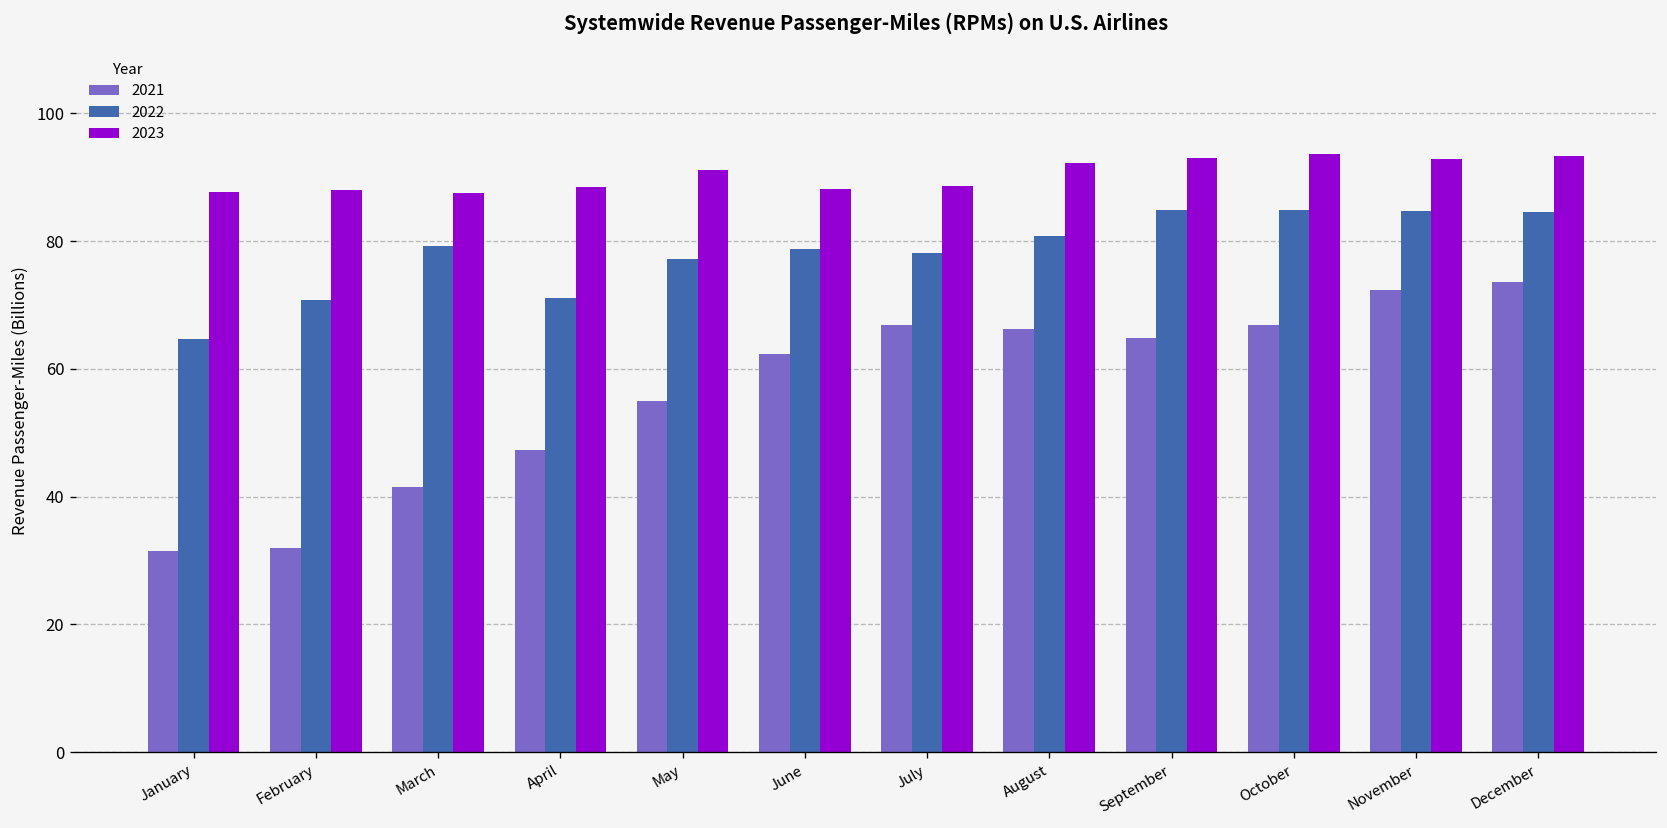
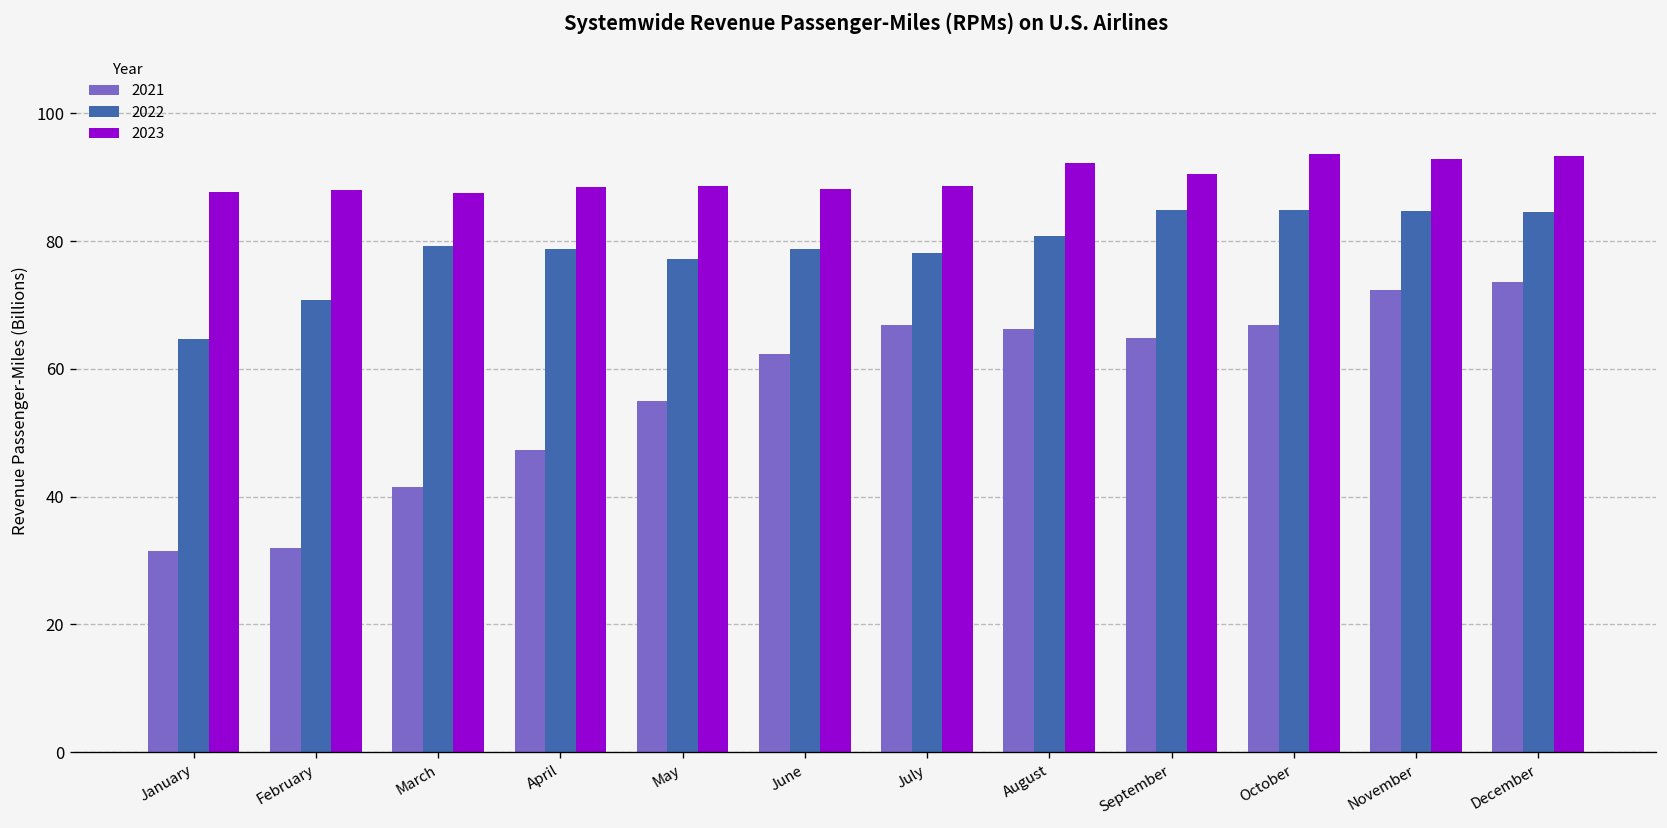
2022, April: 71 -> 79
2023, May: 91 -> 89
2023, September: 93 -> 91
